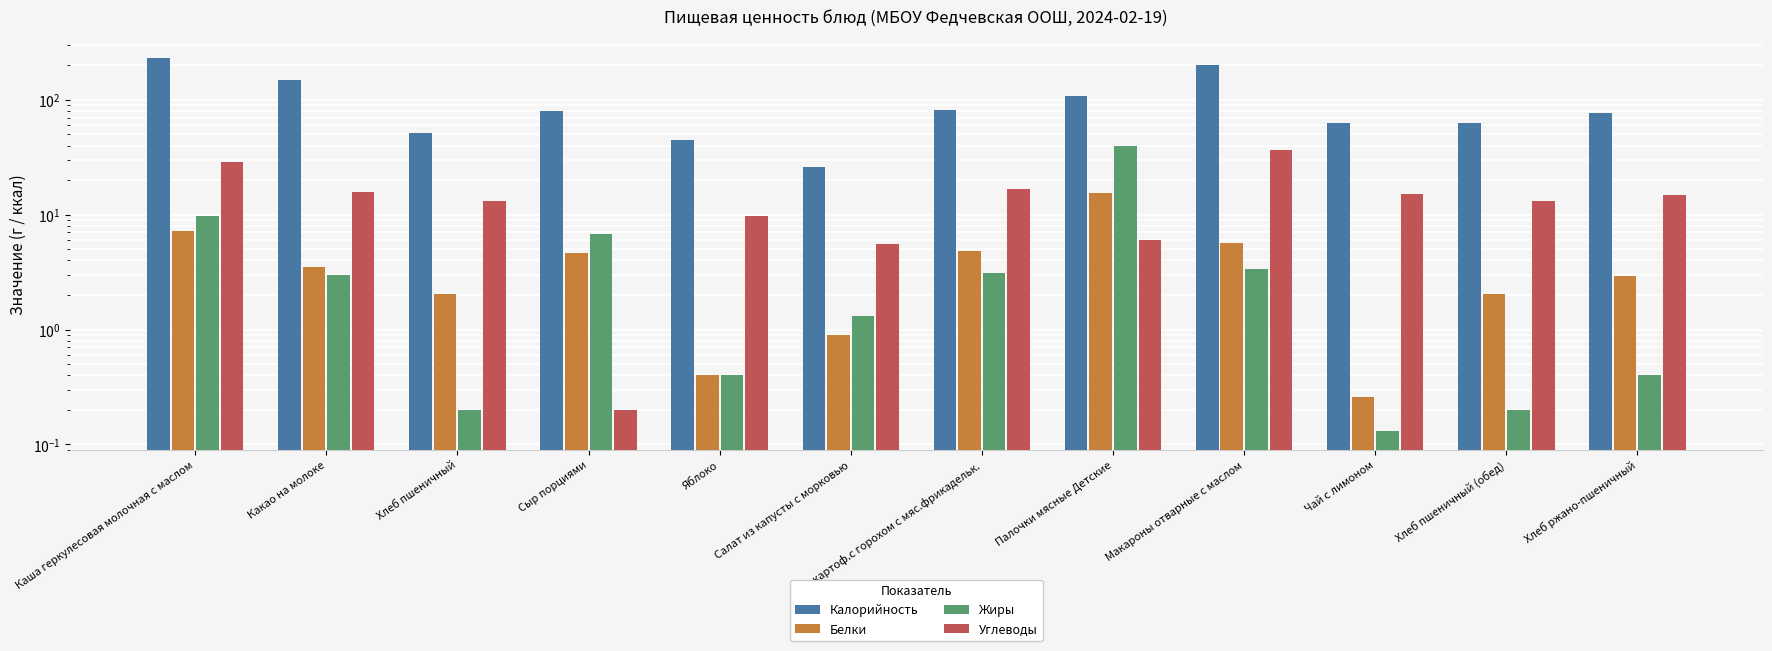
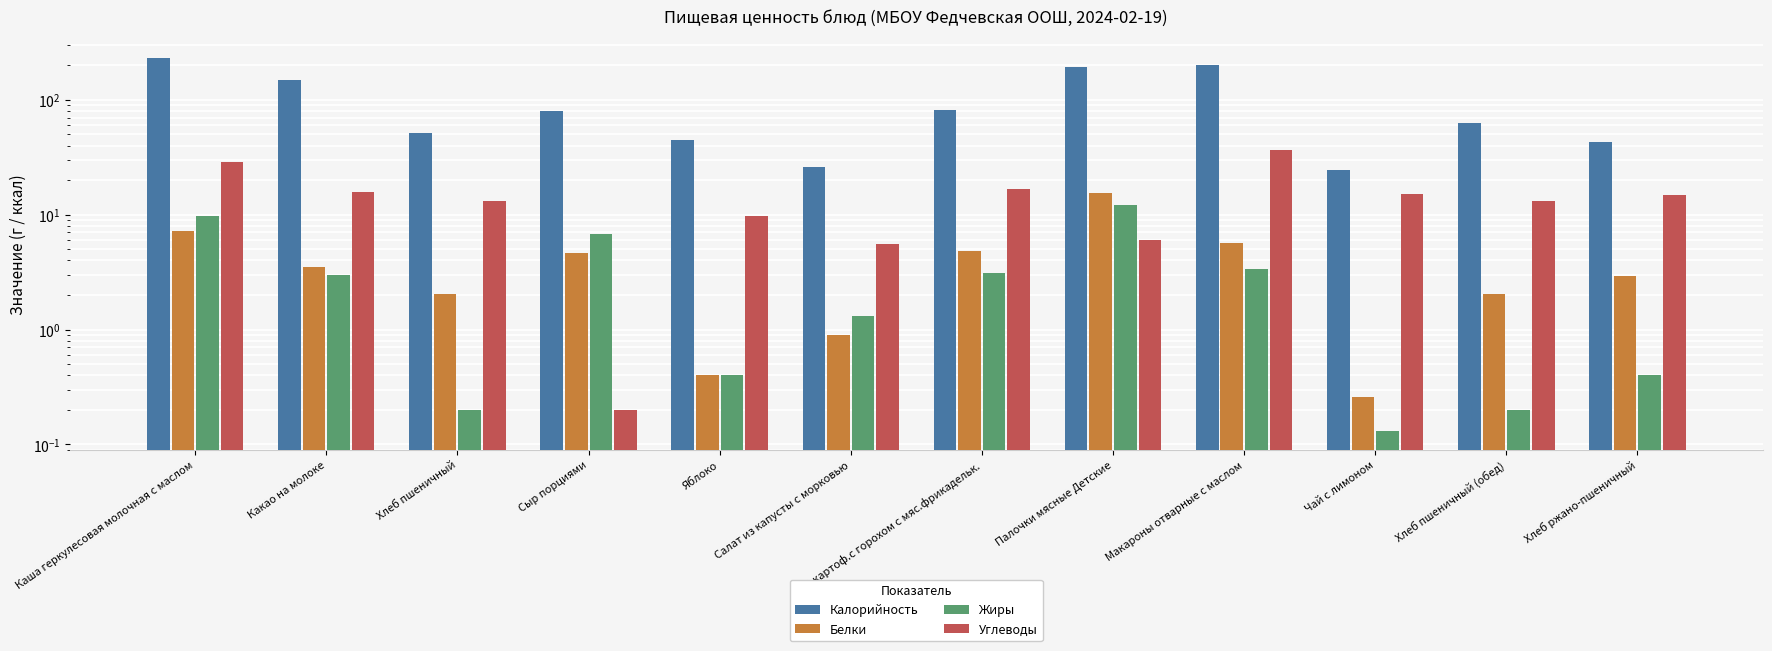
Калорийность, Палочки мясные Детские: 110 -> 190
Жиры, Палочки мясные Детские: 40 -> 12
Калорийность, Чай с лимоном: 60 -> 24
Калорийность, Хлеб ржано-пшеничный: 80 -> 43
